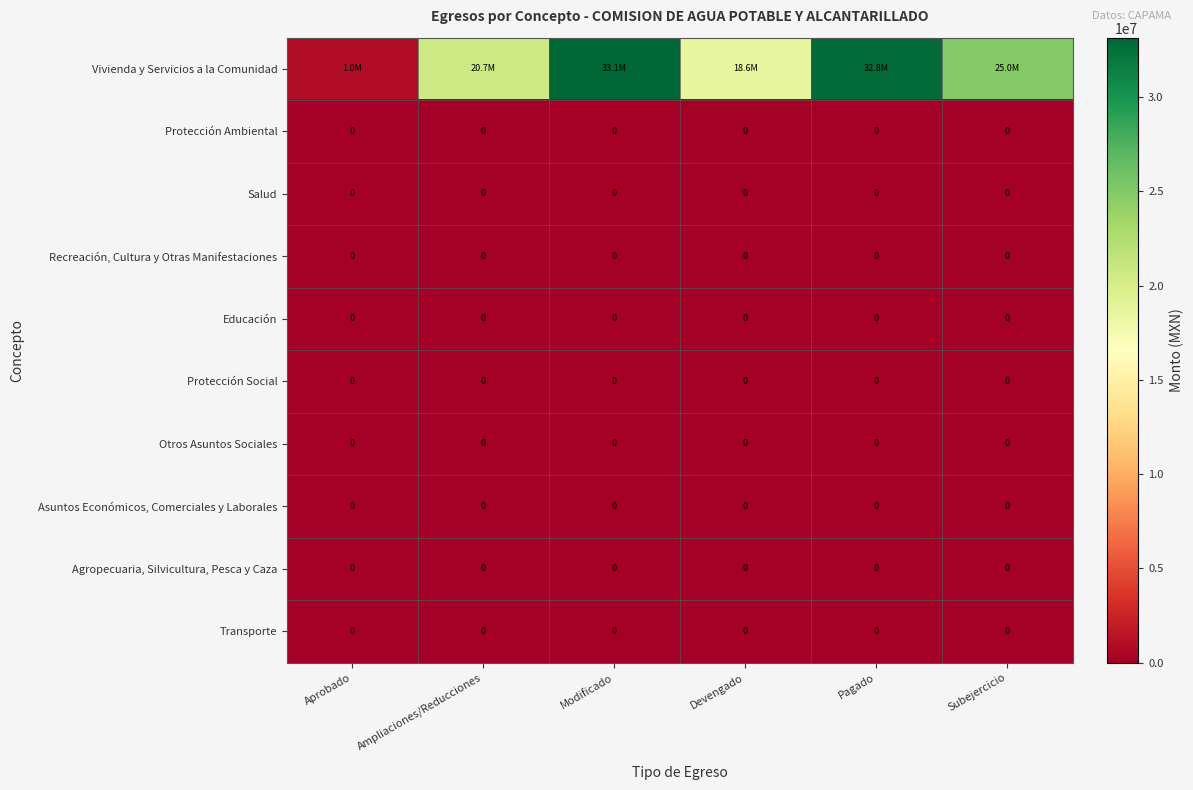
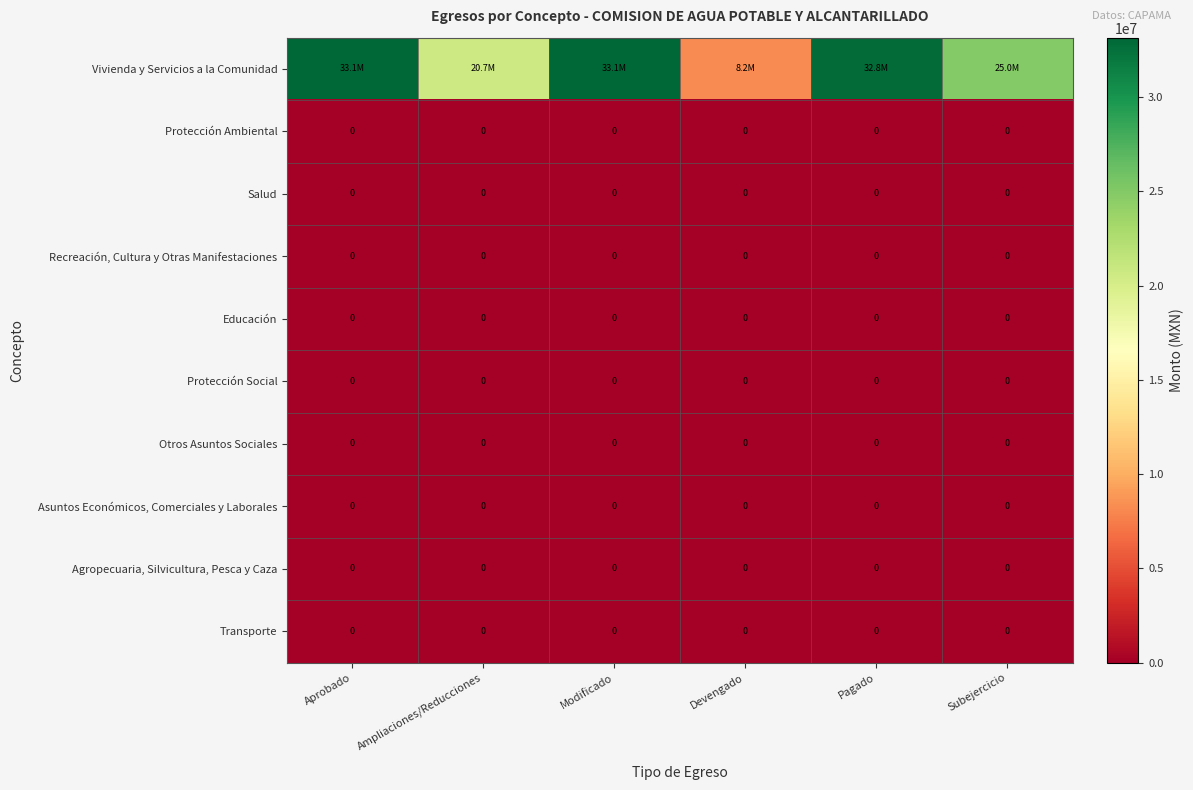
Vivienda y Servicios a la Comunidad, Aprobado: 1.0M -> 33.1M
Vivienda y Servicios a la Comunidad, Devengado: 18.6M -> 8.2M
